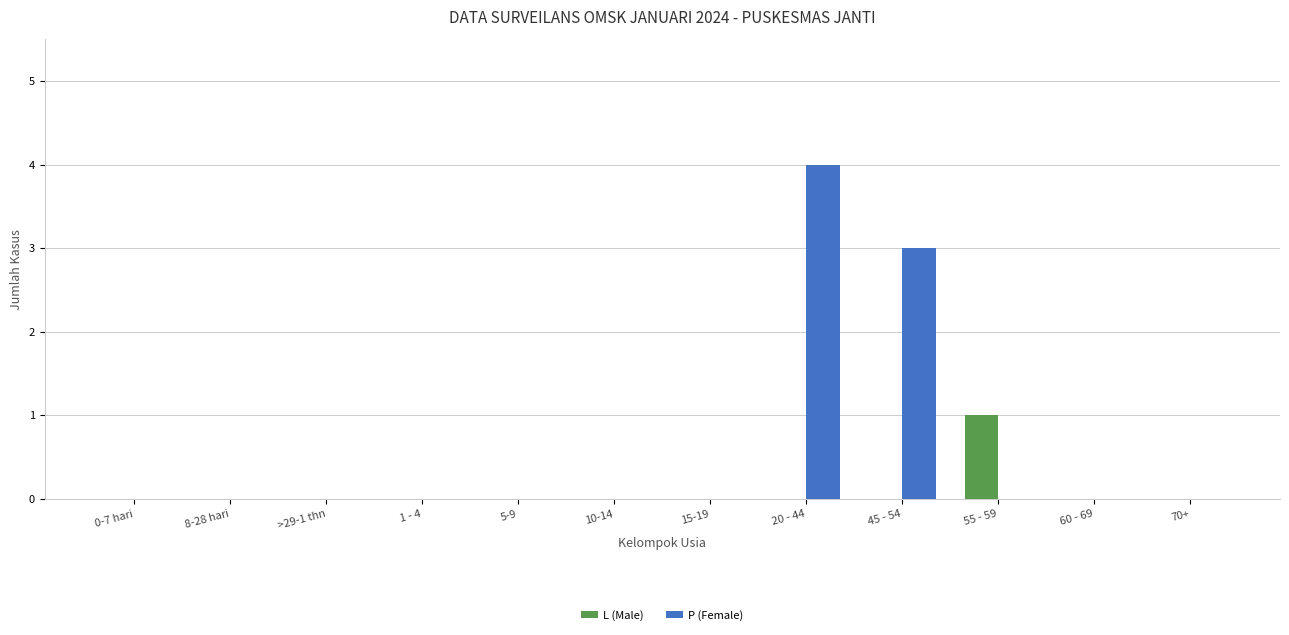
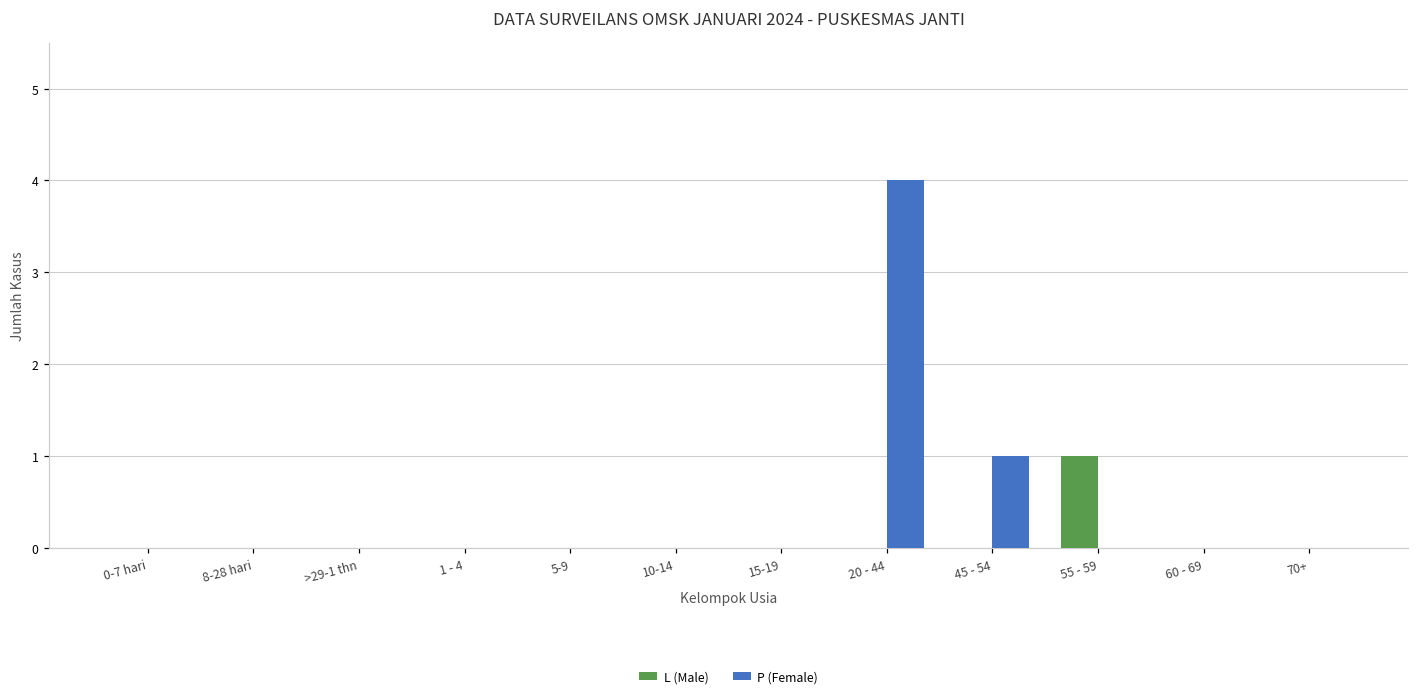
P (Female), 45 - 54: 3 -> 1
